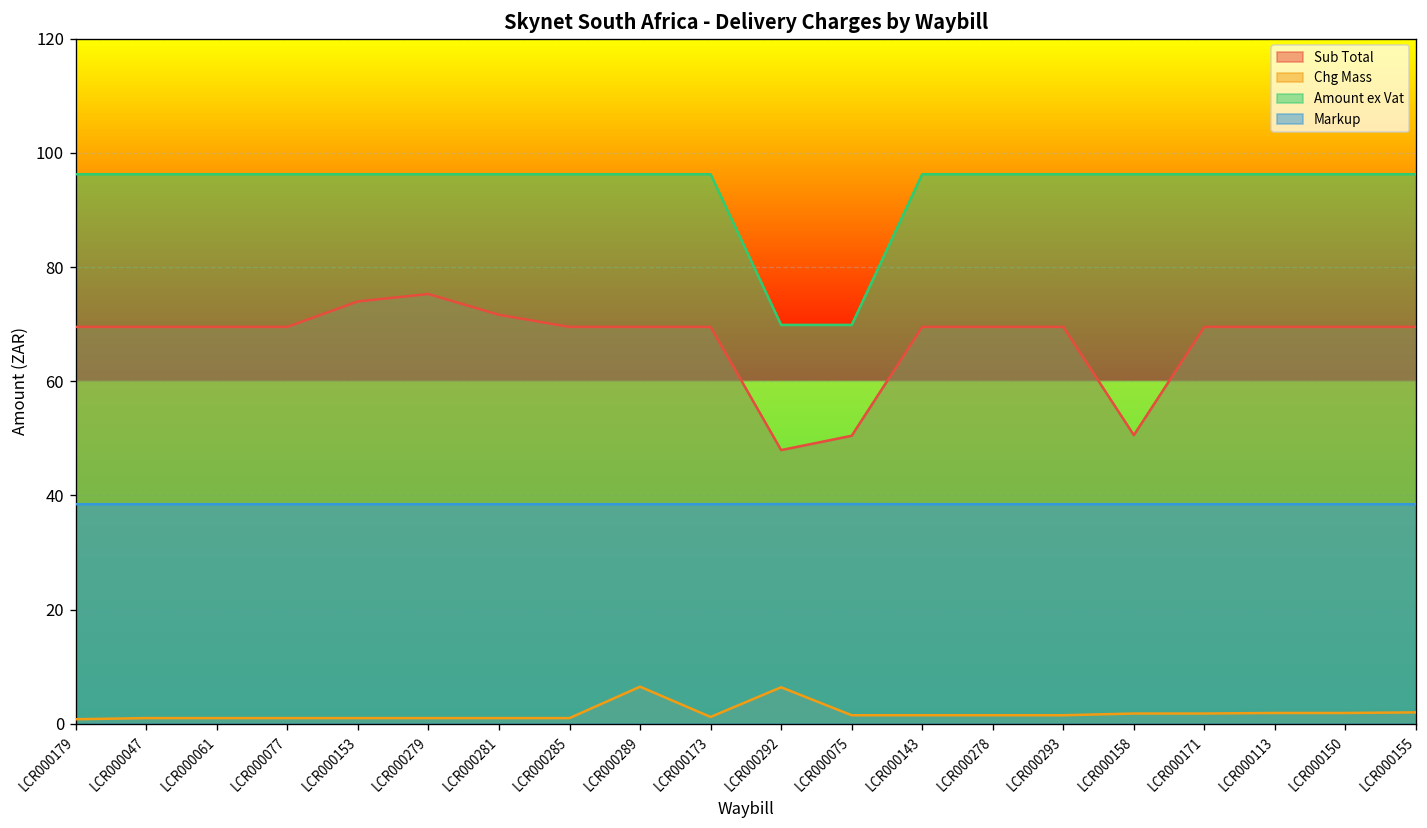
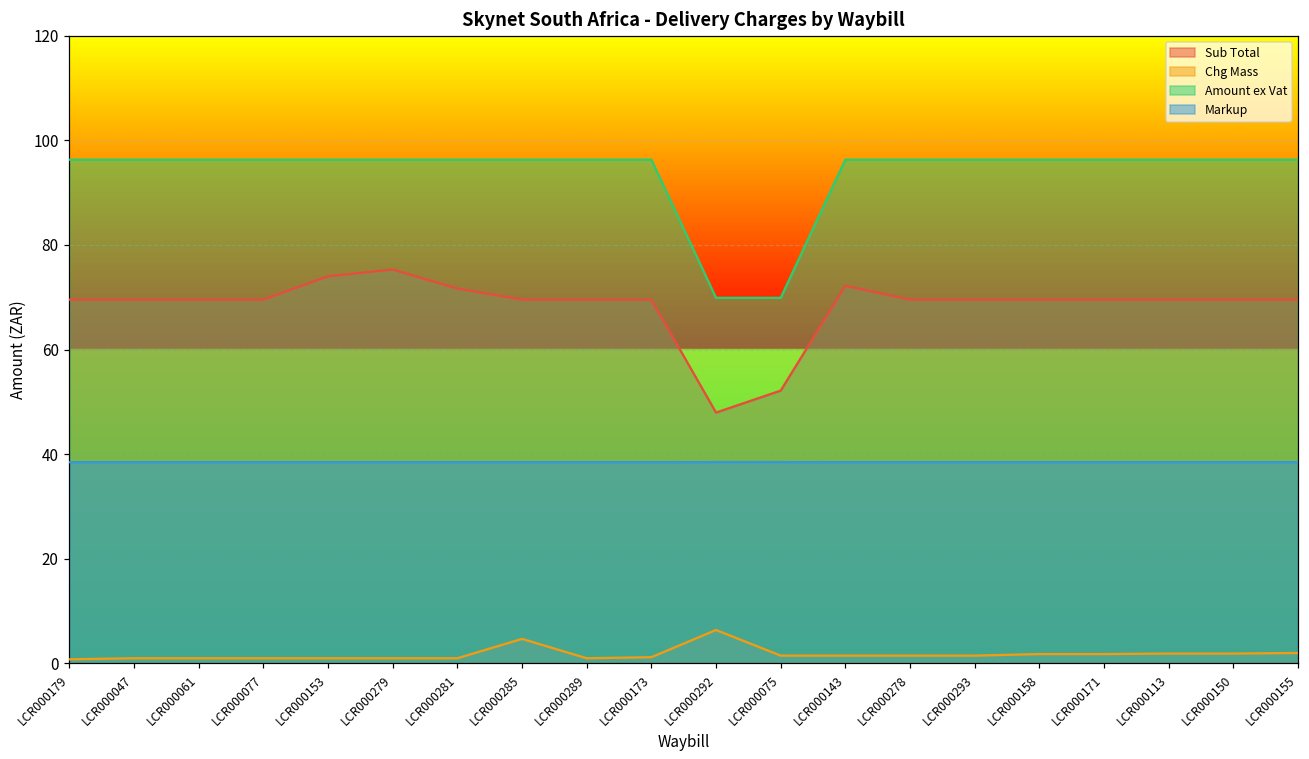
Chg Mass, LCR000285: 1 -> 5
Chg Mass, LCR000289: 7 -> 1
Sub Total, LCR000075: 50 -> 52
Sub Total, LCR000143: 70 -> 72
Sub Total, LCR000158: 51 -> 70
